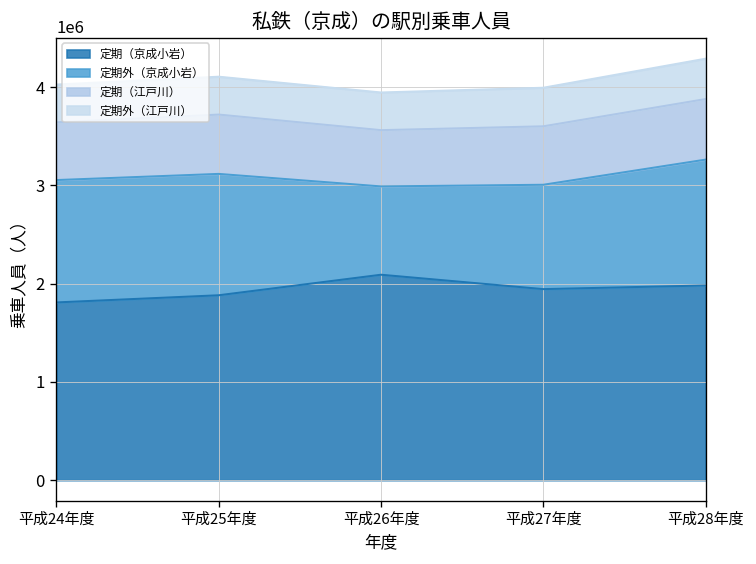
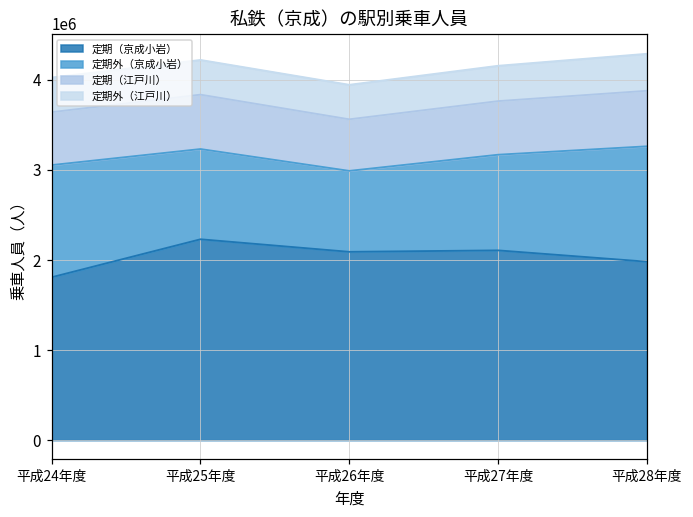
定期（京成小岩）, 平成25年度: 1900000 -> 2200000
定期外（京成小岩）, 平成25年度: 1200000 -> 1000000
定期（京成小岩）, 平成27年度: 1900000 -> 2100000
